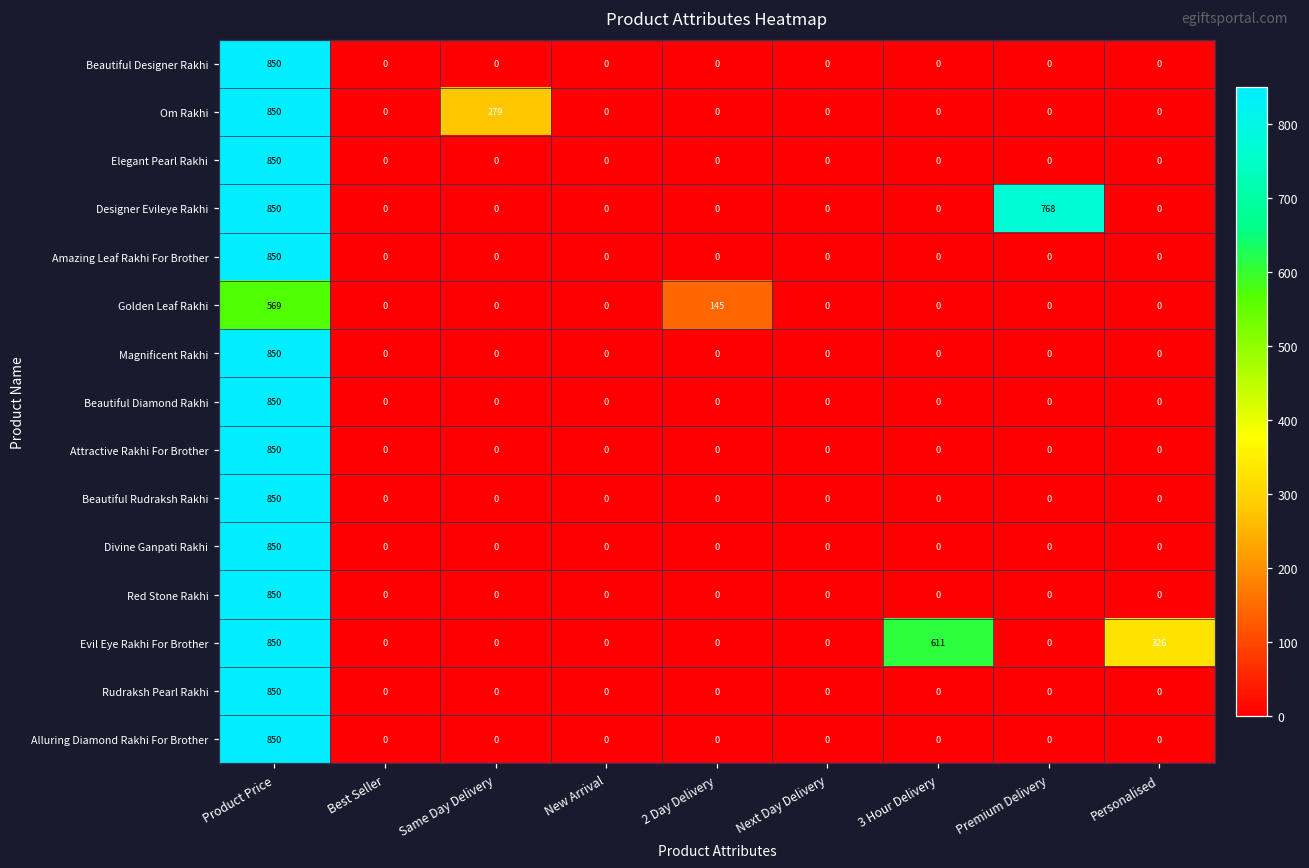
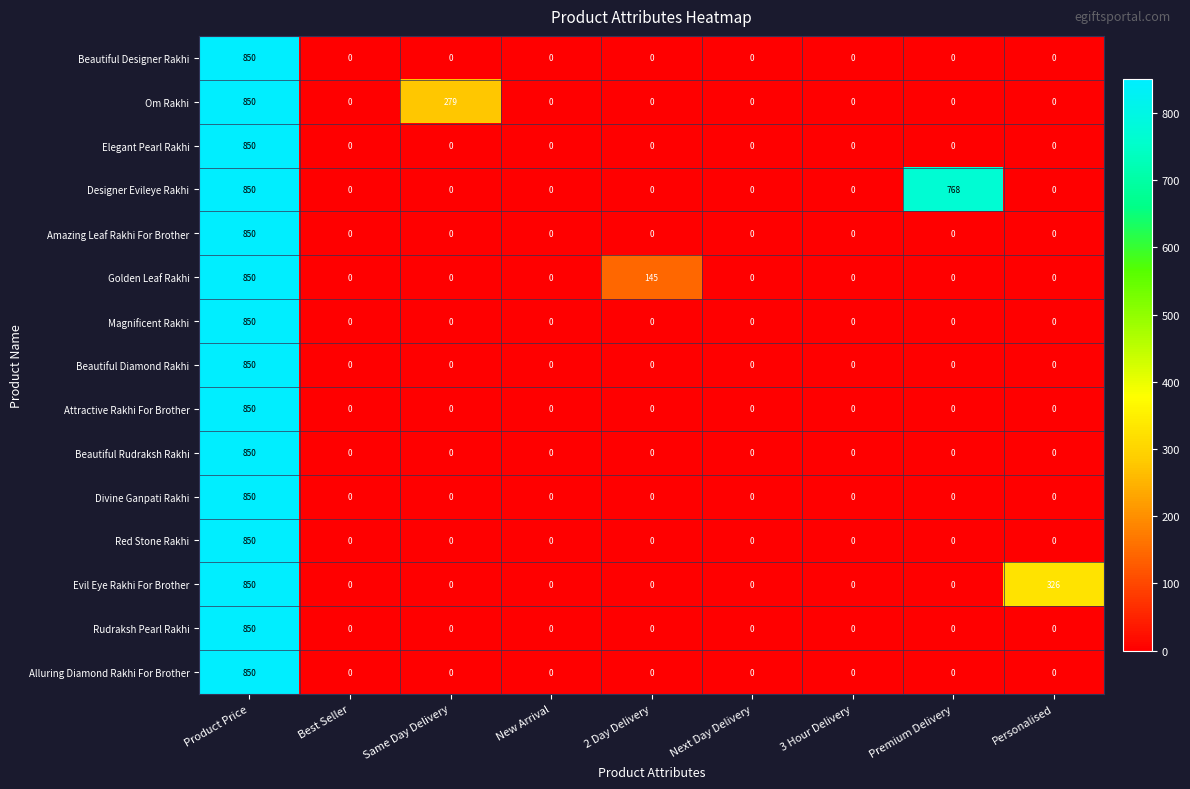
Golden Leaf Rakhi, Product Price: 569 -> 850
Evil Eye Rakhi For Brother, 3 Hour Delivery: 611 -> 0
